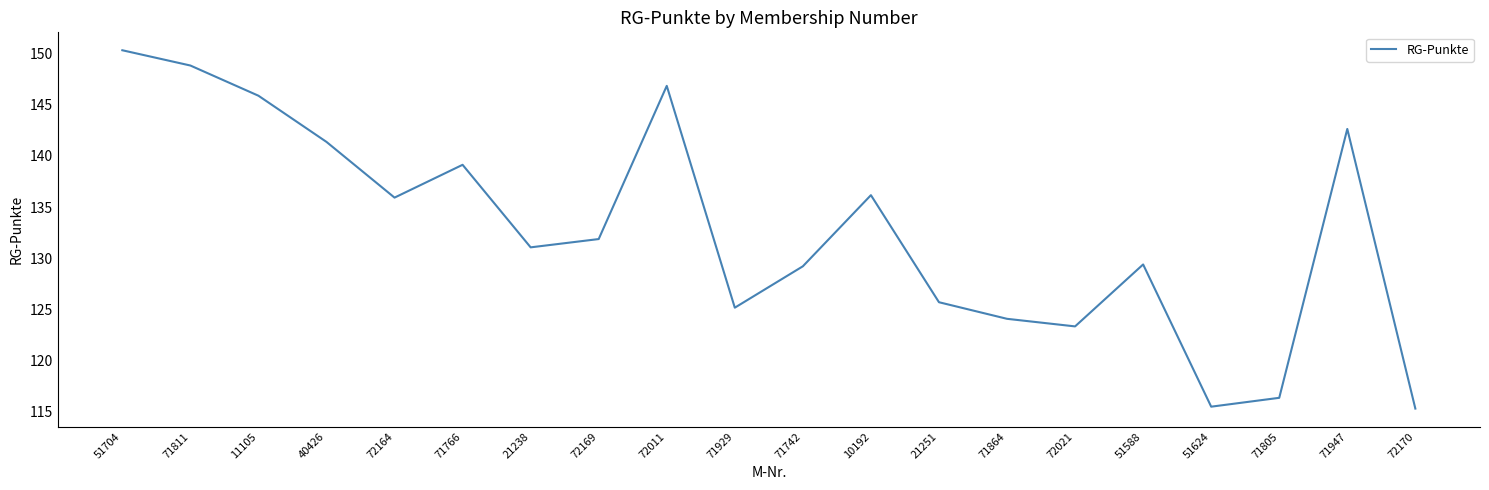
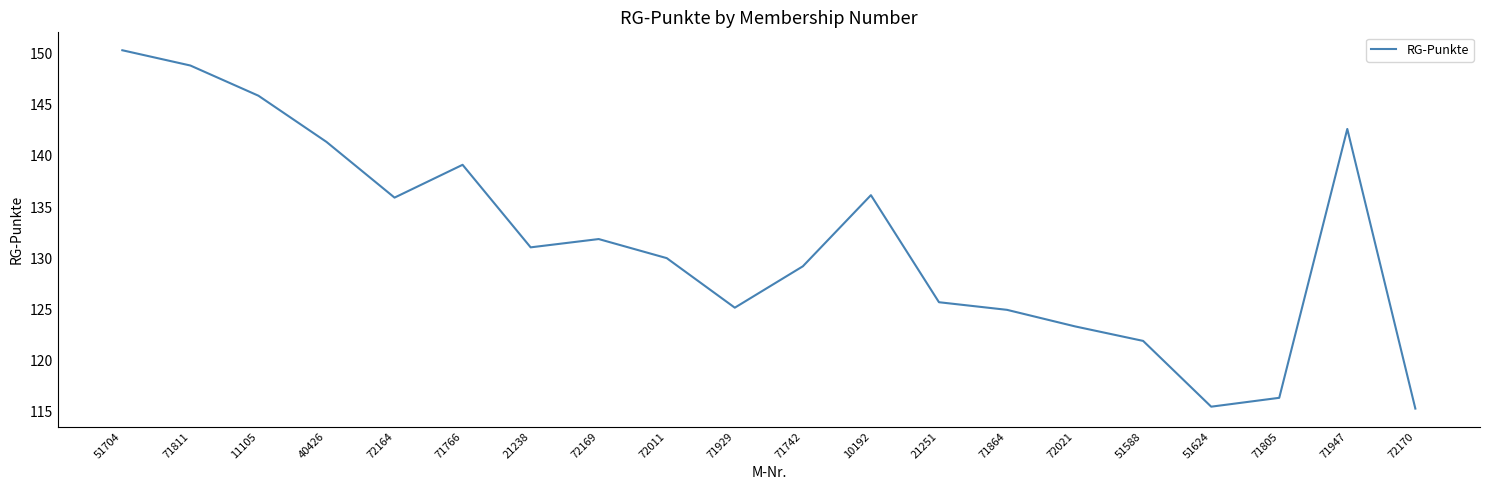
72011: 146.8 -> 130.0
71864: 124.1 -> 124.9
51588: 129.4 -> 121.9
